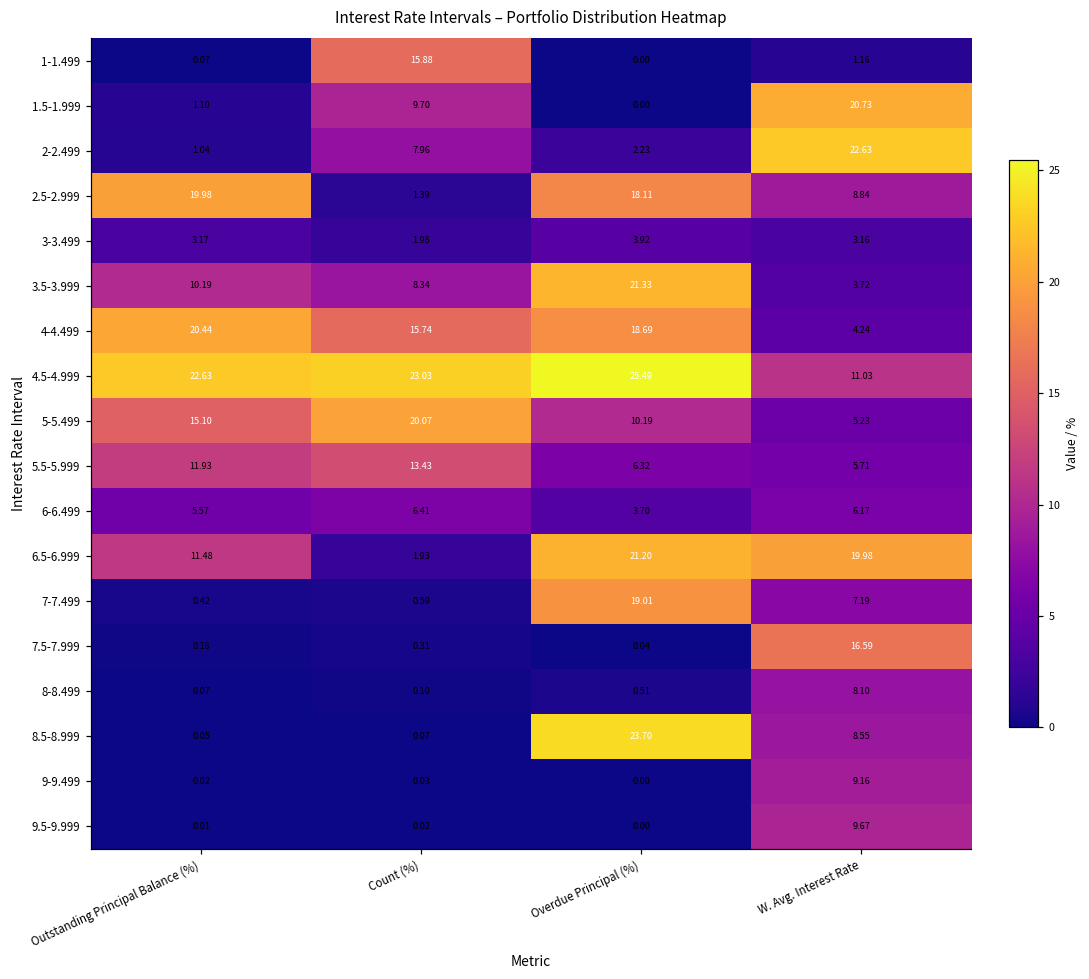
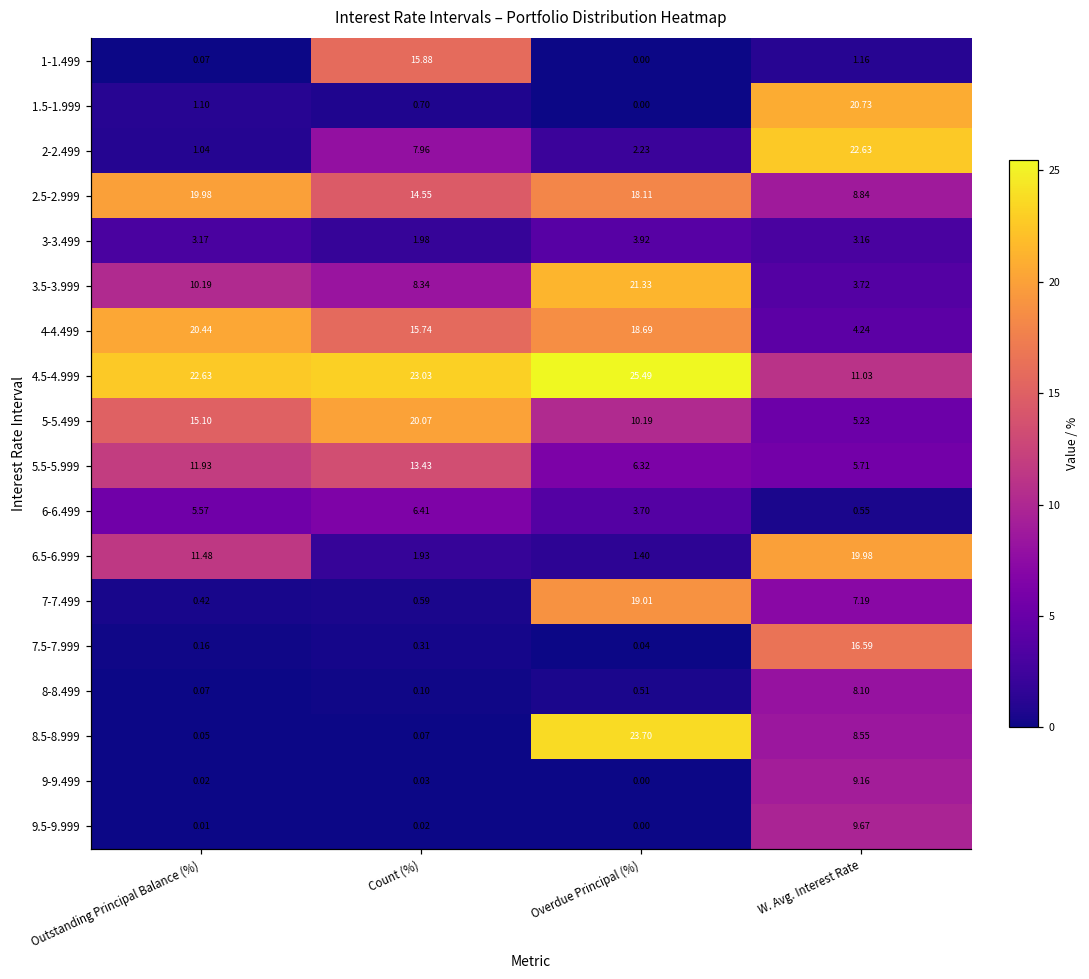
1.5-1.999, Count (%): 9.70 -> 0.70
2.5-2.999, Count (%): 1.39 -> 14.55
6-6.499, W. Avg. Interest Rate: 6.17 -> 0.55
6.5-6.999, Overdue Principal (%): 21.20 -> 1.40
